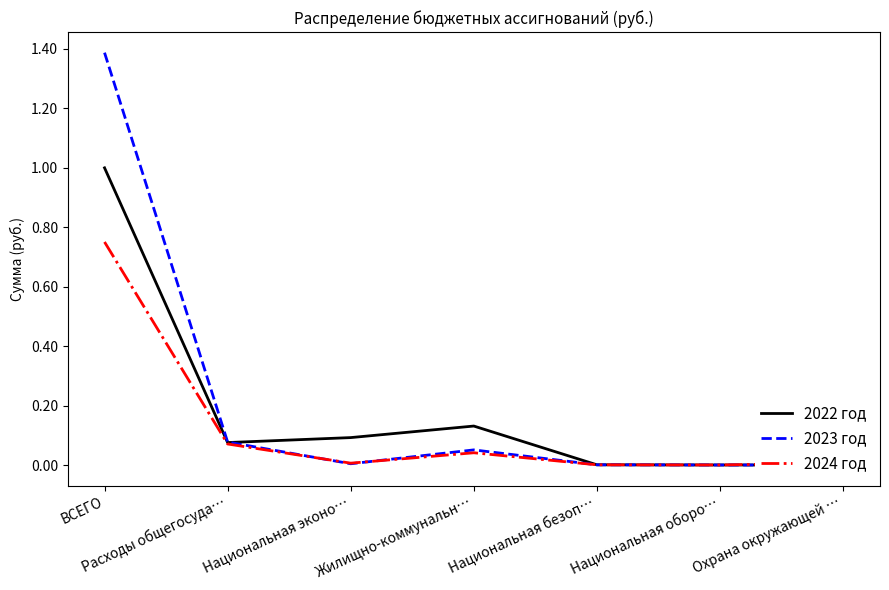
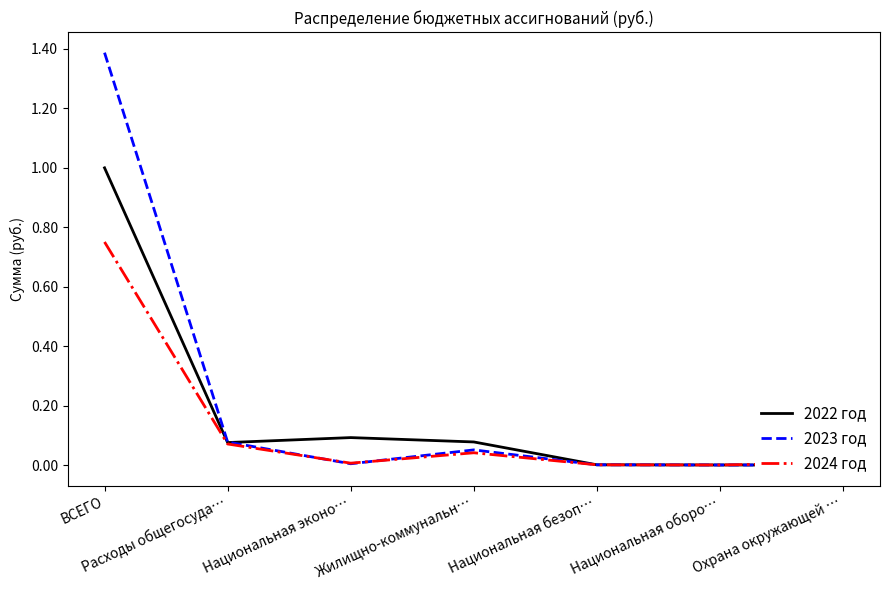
2022 год, Жилищно-коммунальн…: 0.13 -> 0.08
